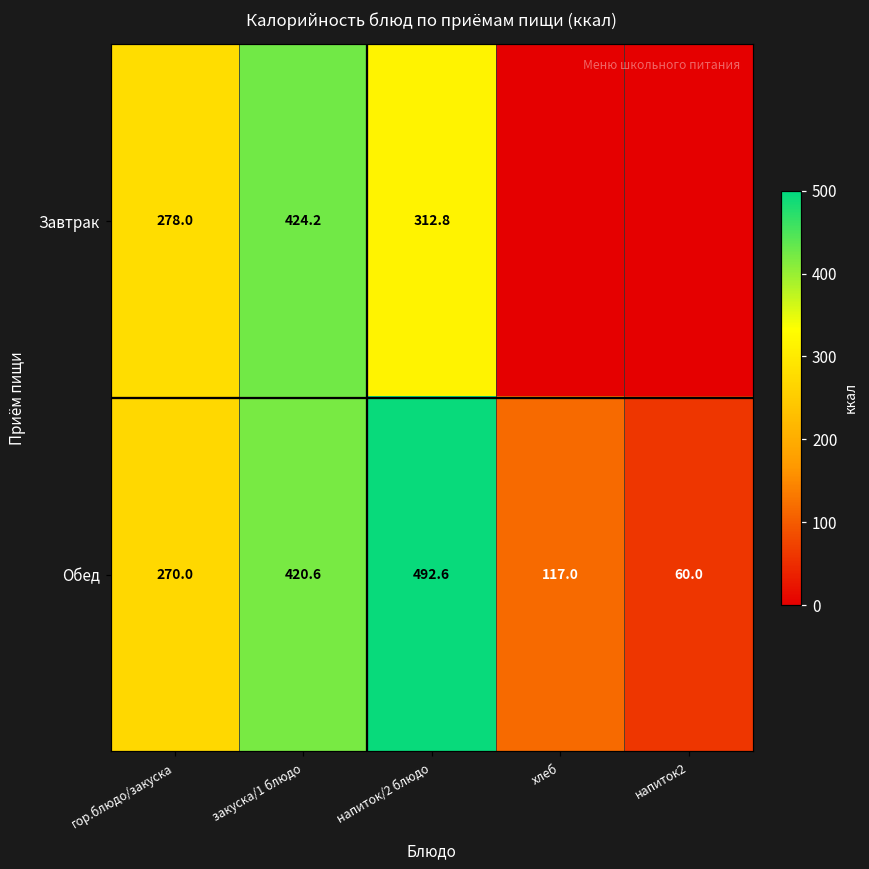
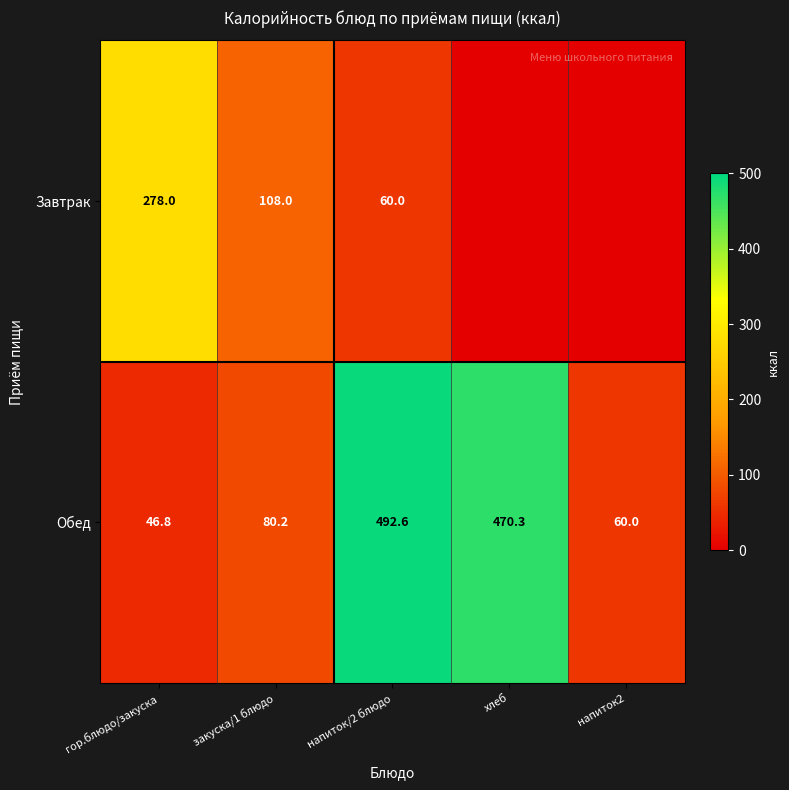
Завтрак, закуска/1 блюдо: 424.2 -> 108.0
Завтрак, напиток/2 блюдо: 312.8 -> 60.0
Обед, гор.блюдо/закуска: 270.0 -> 46.8
Обед, закуска/1 блюдо: 420.6 -> 80.2
Обед, хлеб: 117.0 -> 470.3
